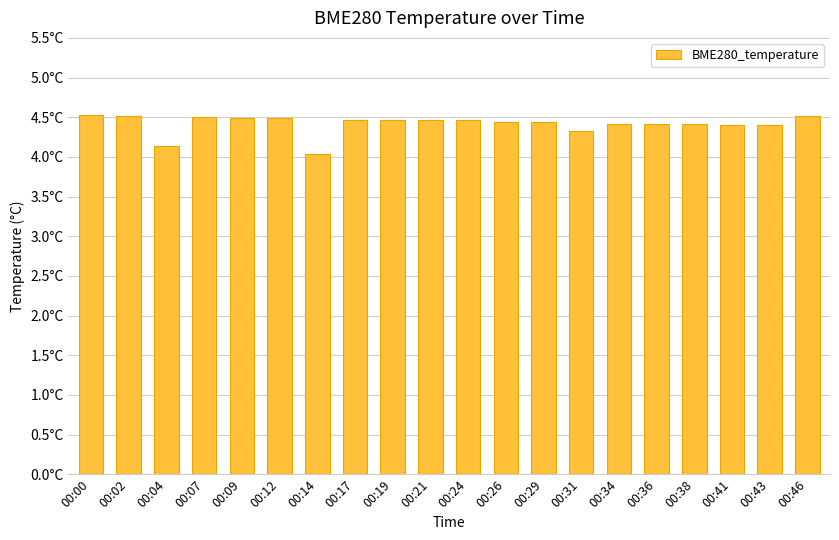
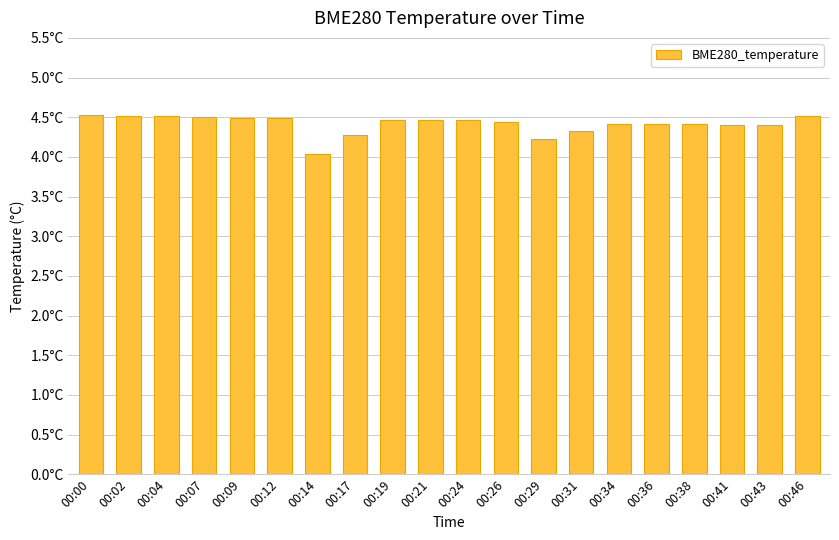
00:04: 4.1°C -> 4.5°C
00:17: 4.5°C -> 4.3°C
00:29: 4.4°C -> 4.2°C
